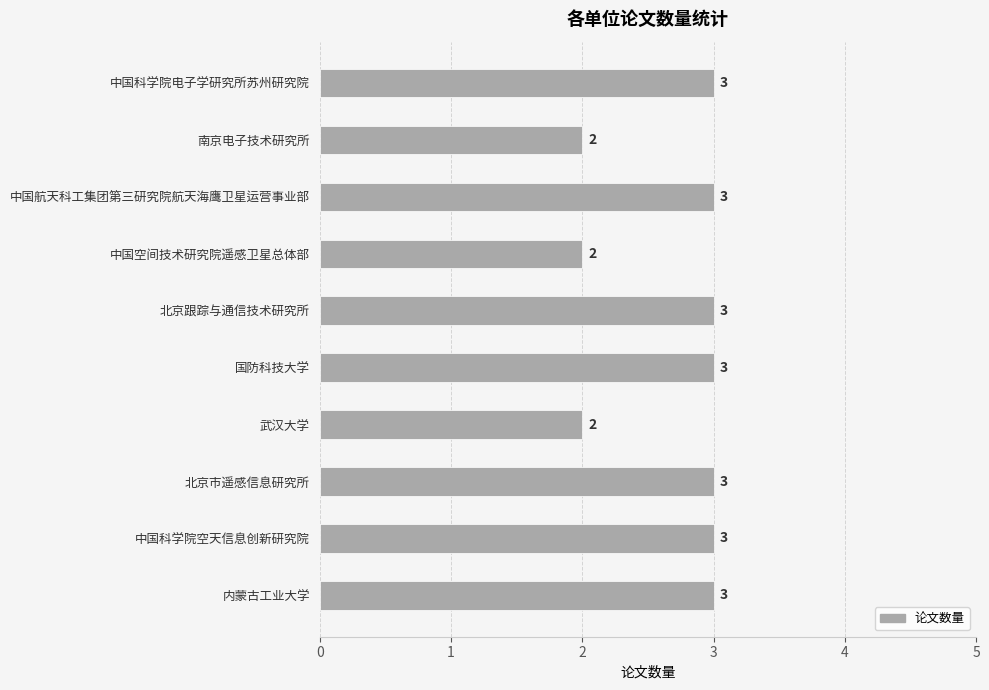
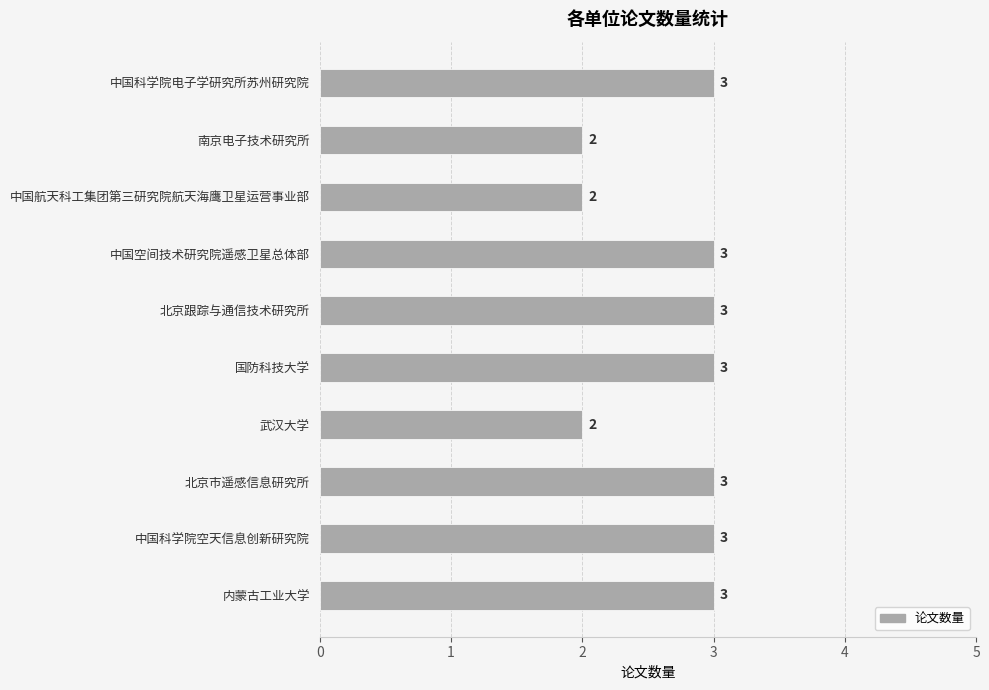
中国航天科工集团第三研究院航天海鹰卫星运营事业部: 3 -> 2
中国空间技术研究院遥感卫星总体部: 2 -> 3
